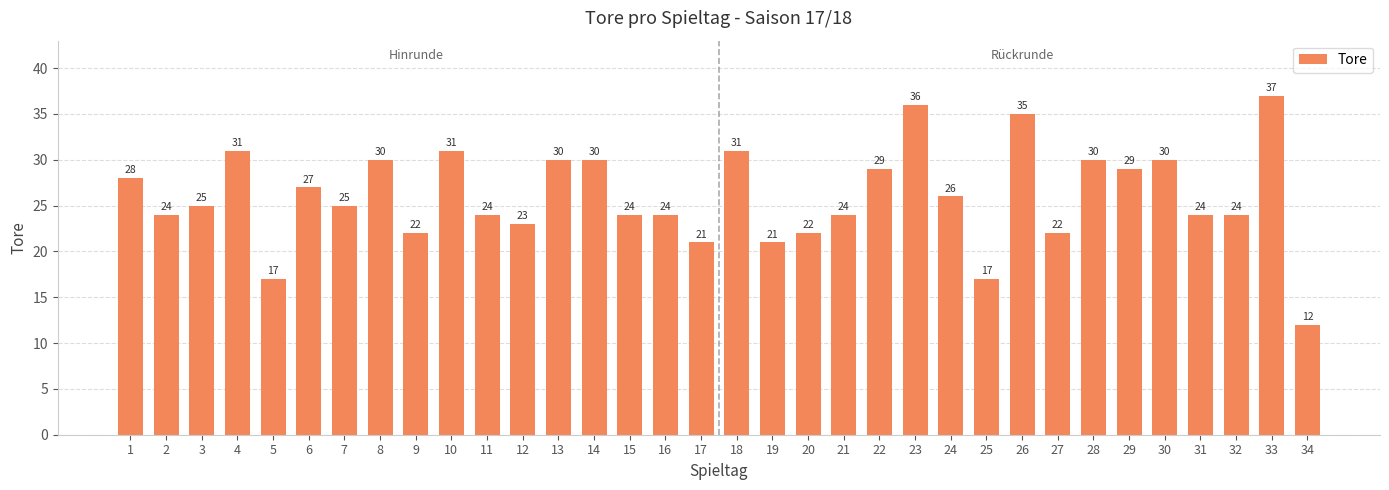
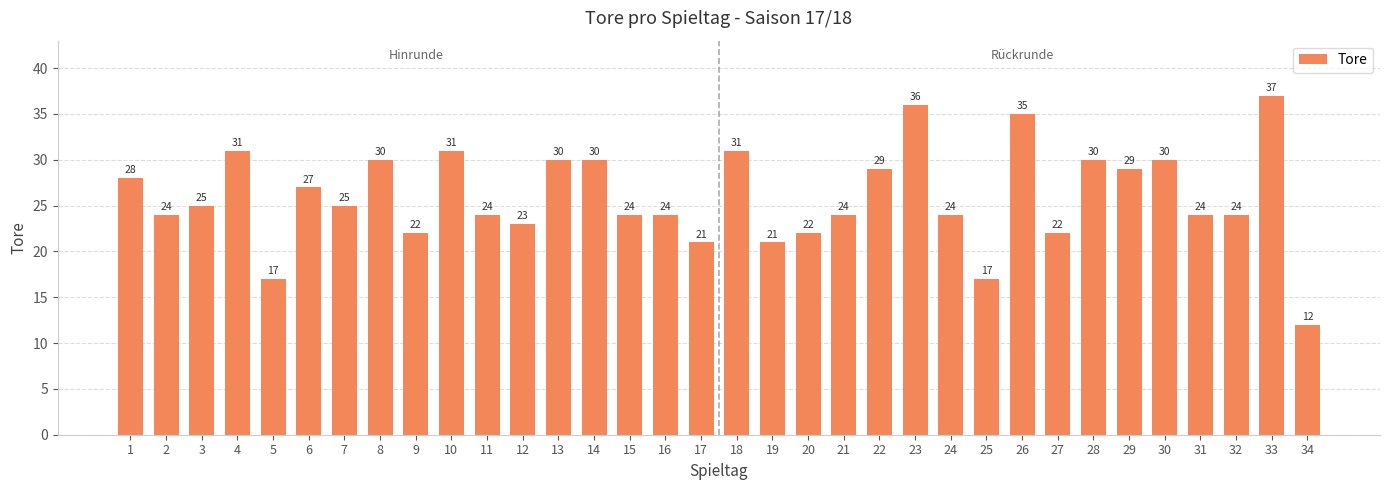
24: 26 -> 24
